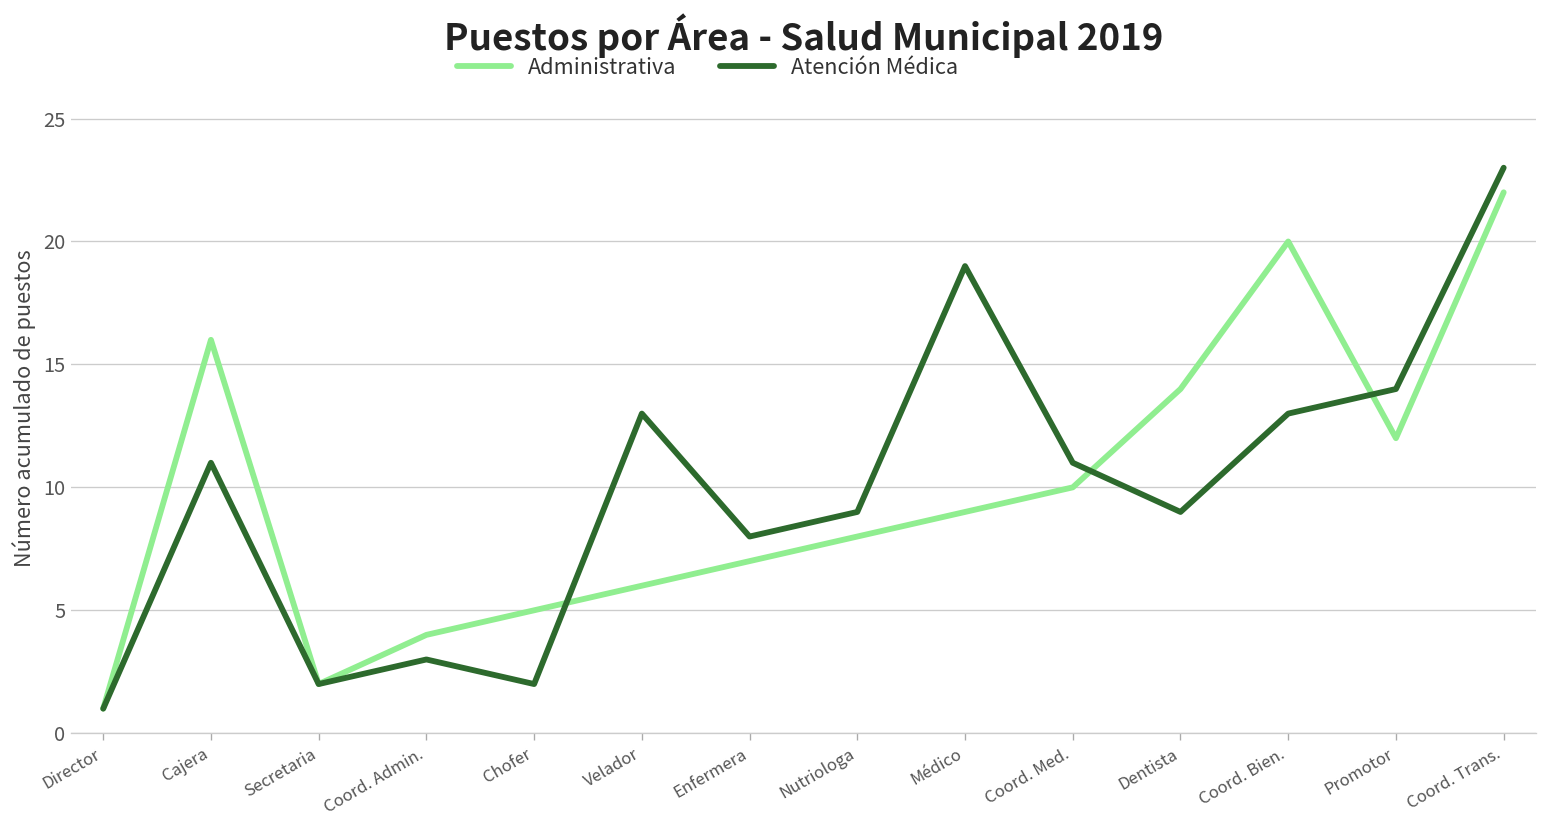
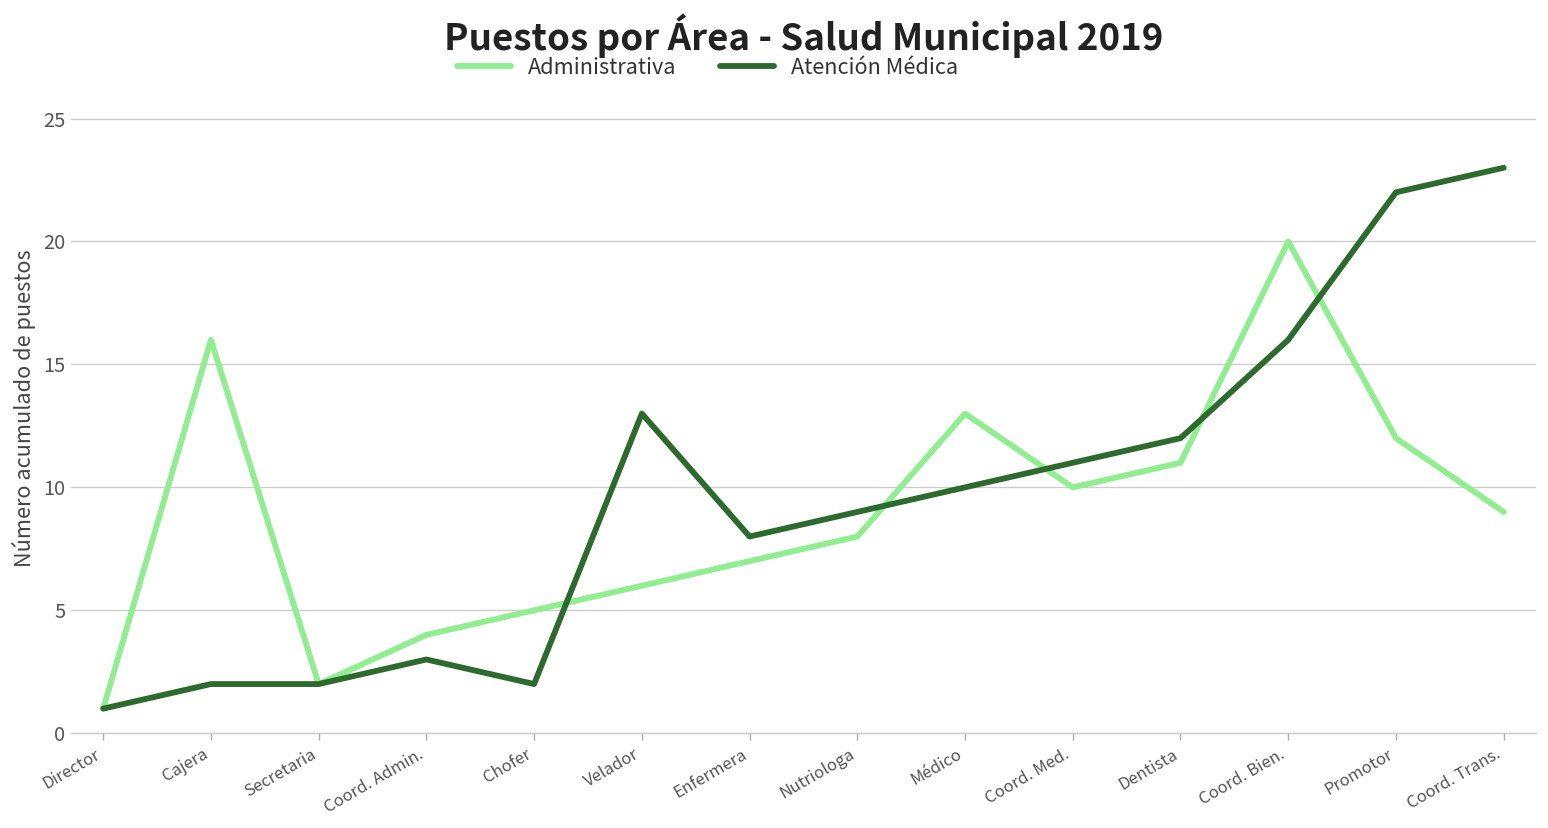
Atención Médica, Cajera: 11 -> 2
Administrativa, Médico: 9 -> 13
Atención Médica, Médico: 19 -> 10
Administrativa, Dentista: 14 -> 11
Atención Médica, Dentista: 9 -> 12
Atención Médica, Coord. Bien.: 13 -> 16
Atención Médica, Promotor: 14 -> 22
Administrativa, Coord. Trans.: 22 -> 9
